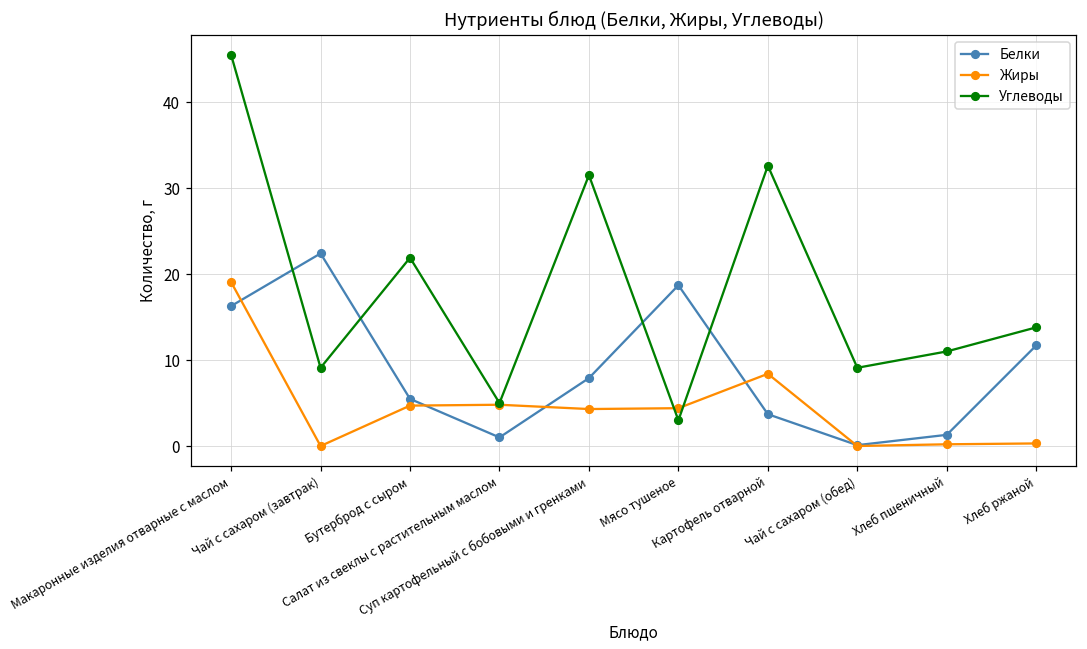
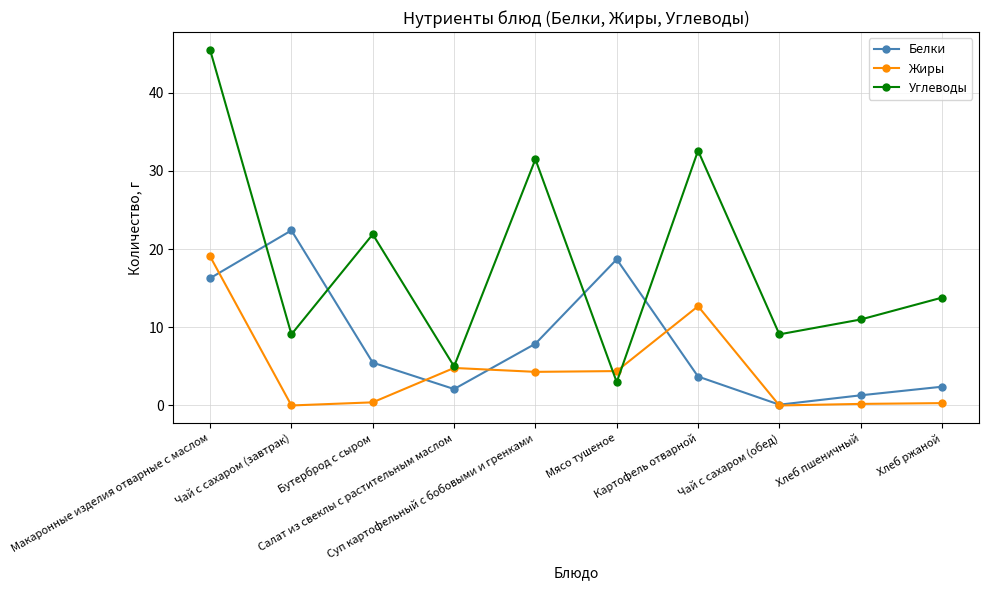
Жиры, Бутерброд с сыром: 5 -> 0
Белки, Салат из свеклы с растительным маслом: 1 -> 2
Жиры, Картофель отварной: 8 -> 13
Белки, Хлеб ржаной: 12 -> 2
